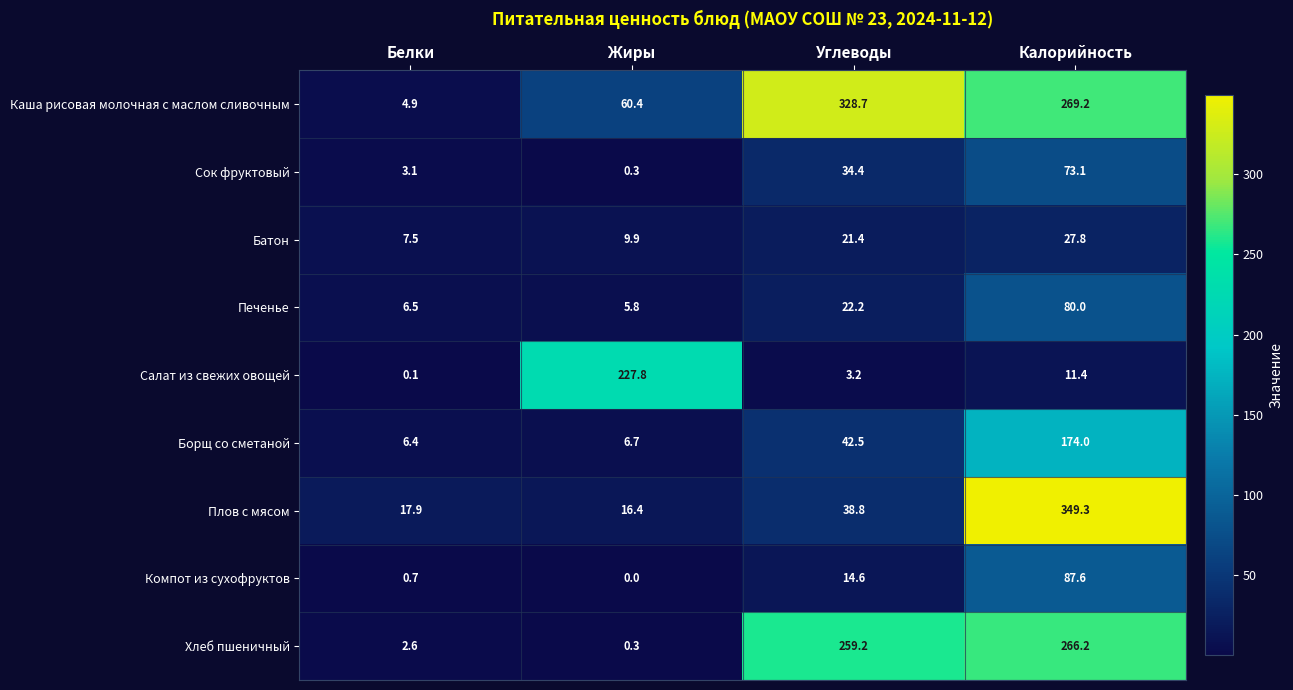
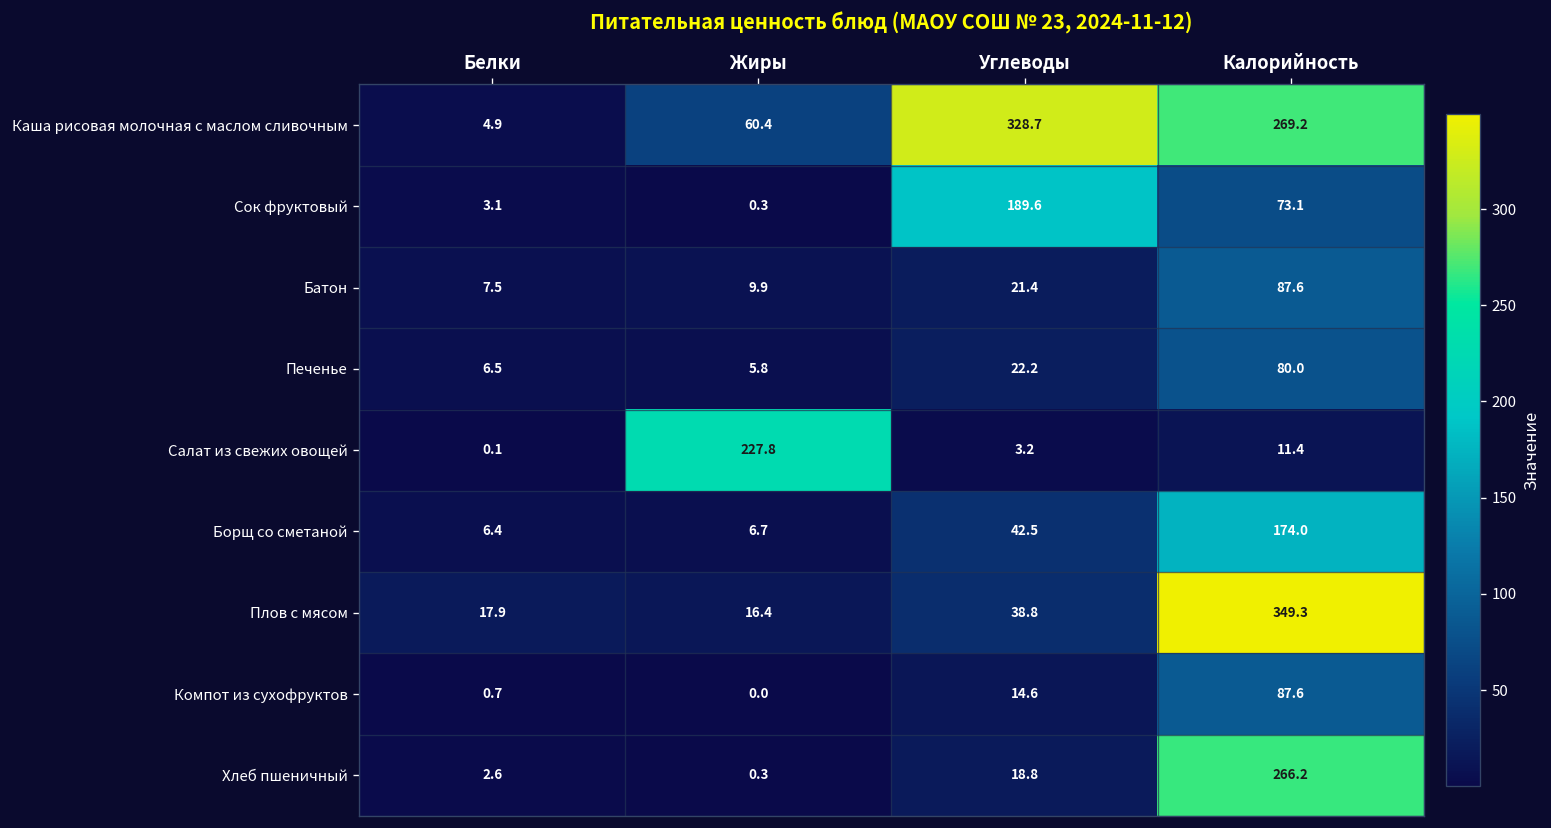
Сок фруктовый, Углеводы: 34.4 -> 189.6
Батон, Калорийность: 27.8 -> 87.6
Хлеб пшеничный, Углеводы: 259.2 -> 18.8
